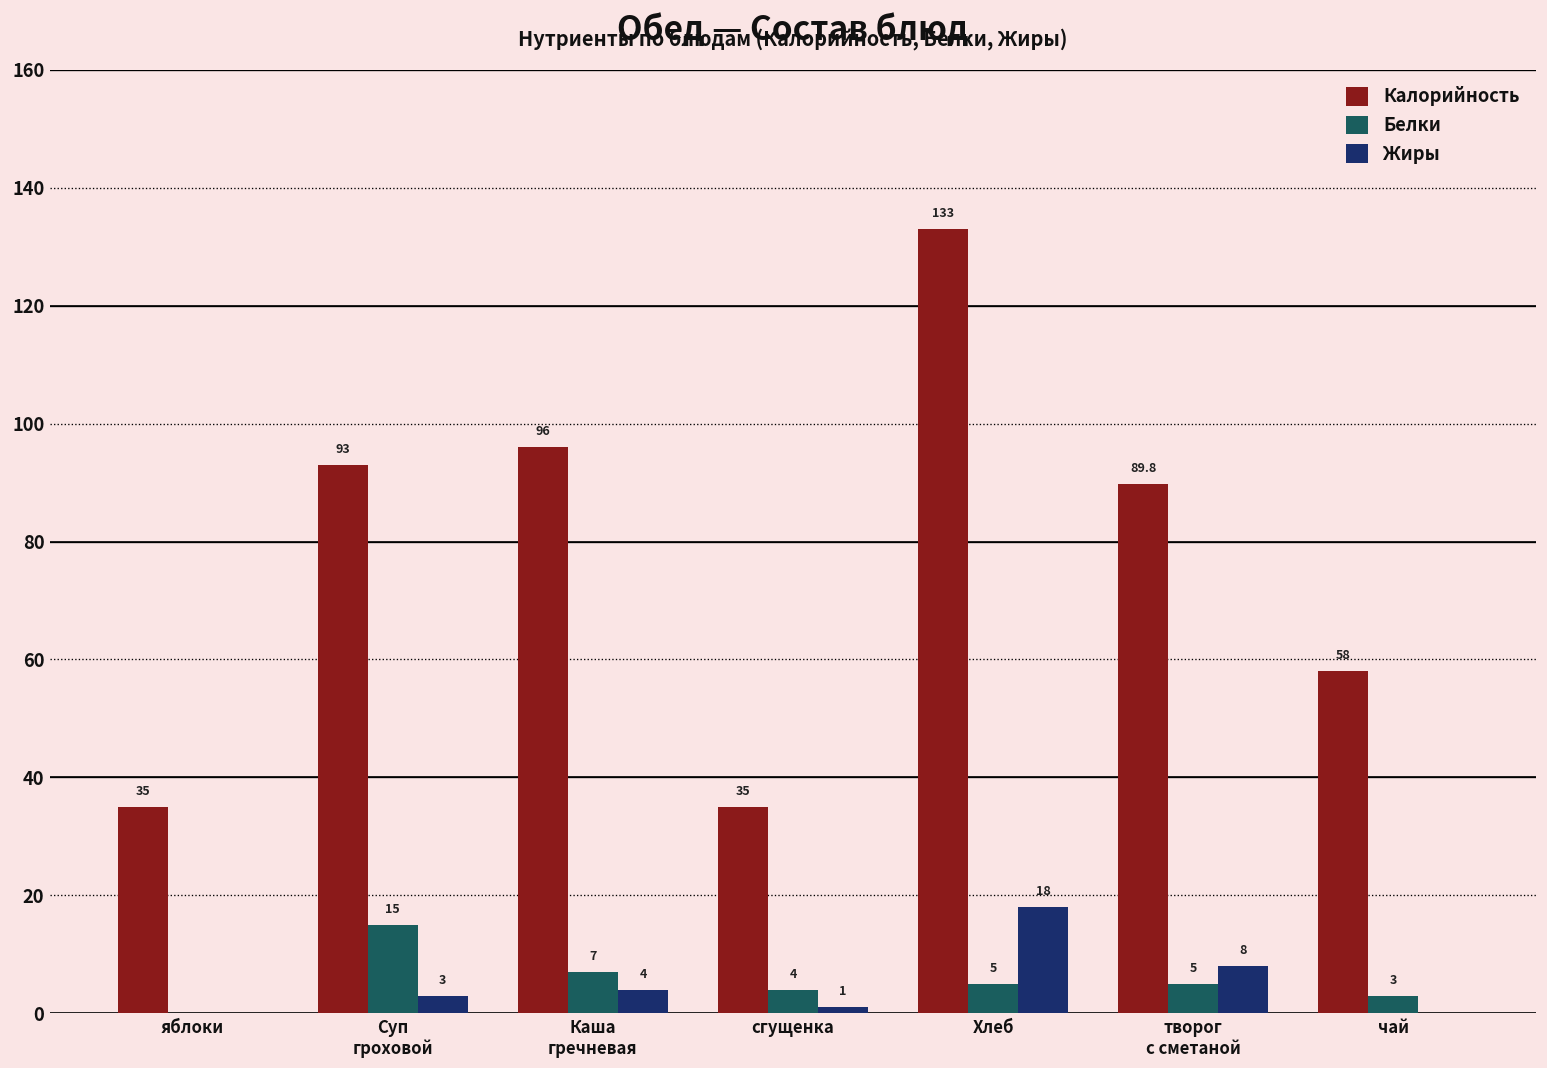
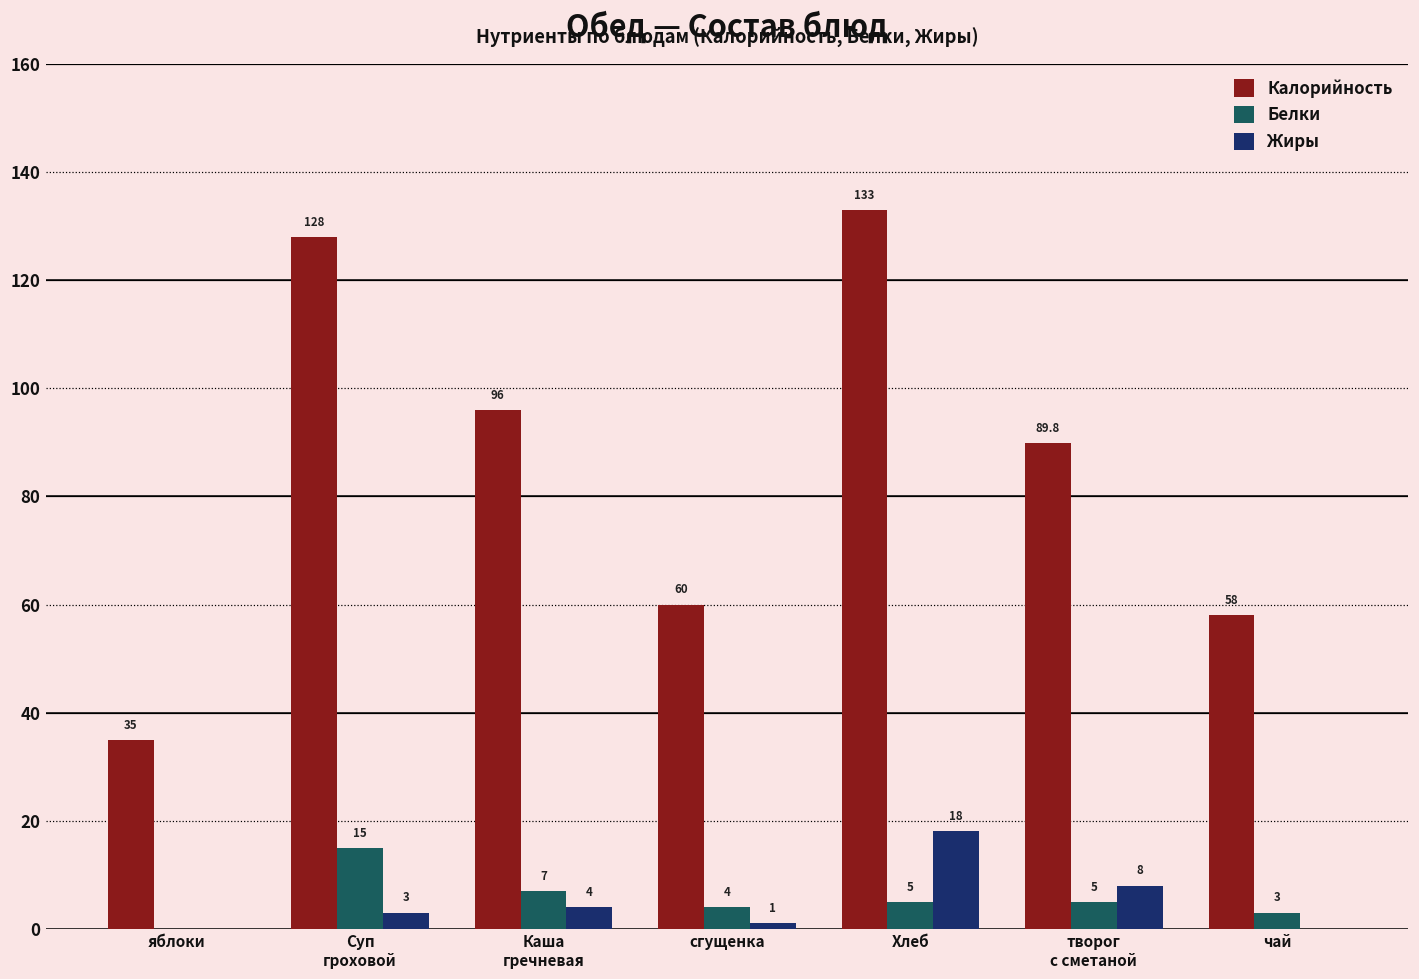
Калорийность, Суп гроховой: 93 -> 128
Калорийность, сгущенка: 35 -> 60
